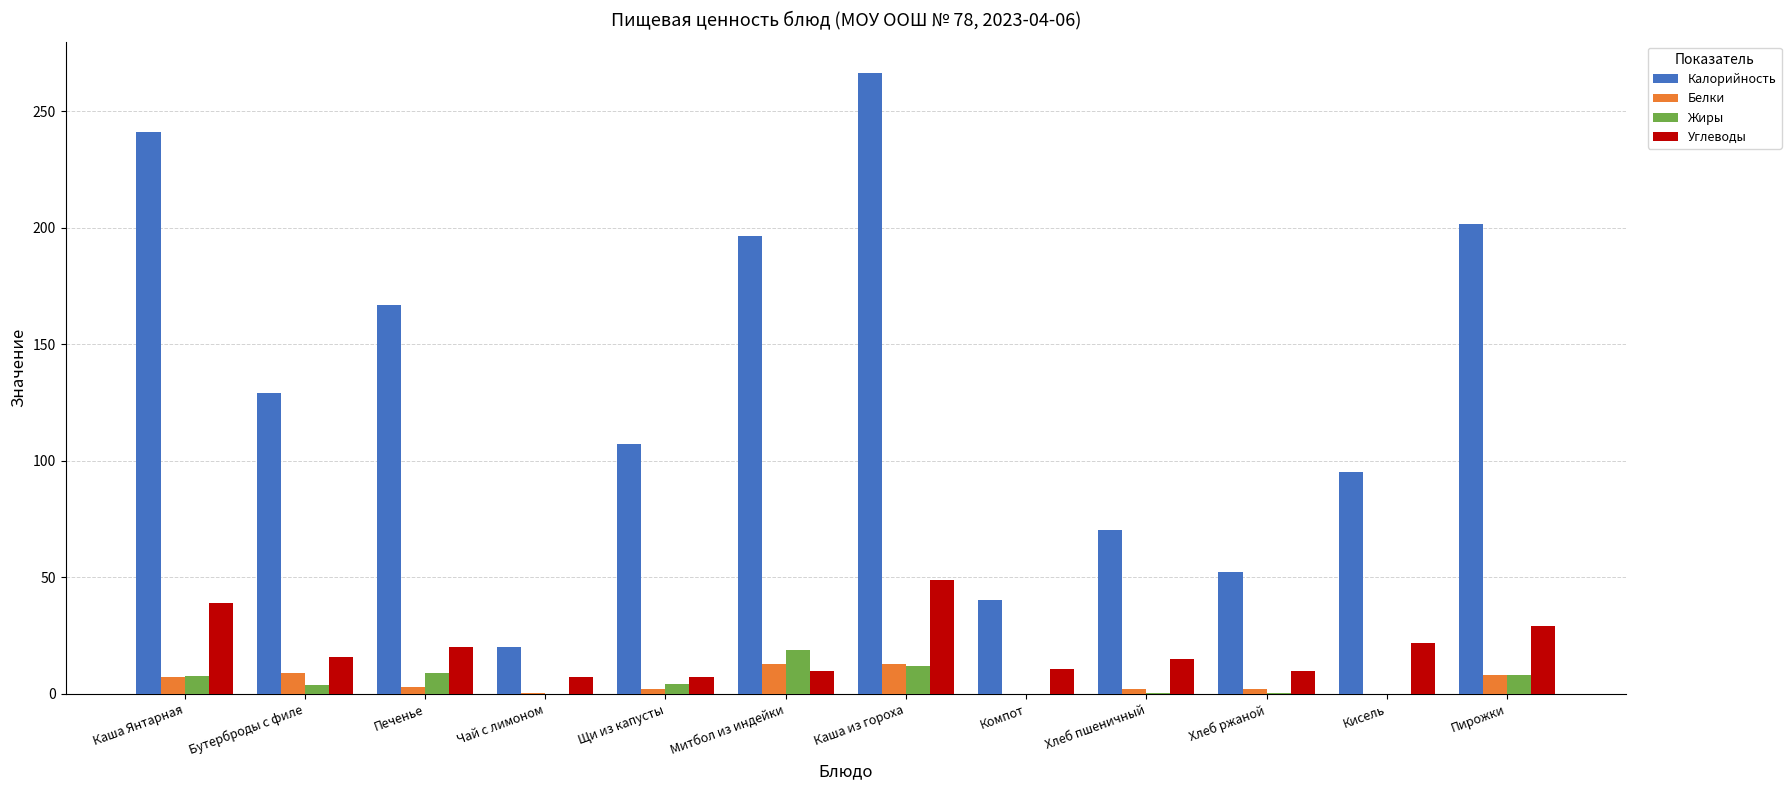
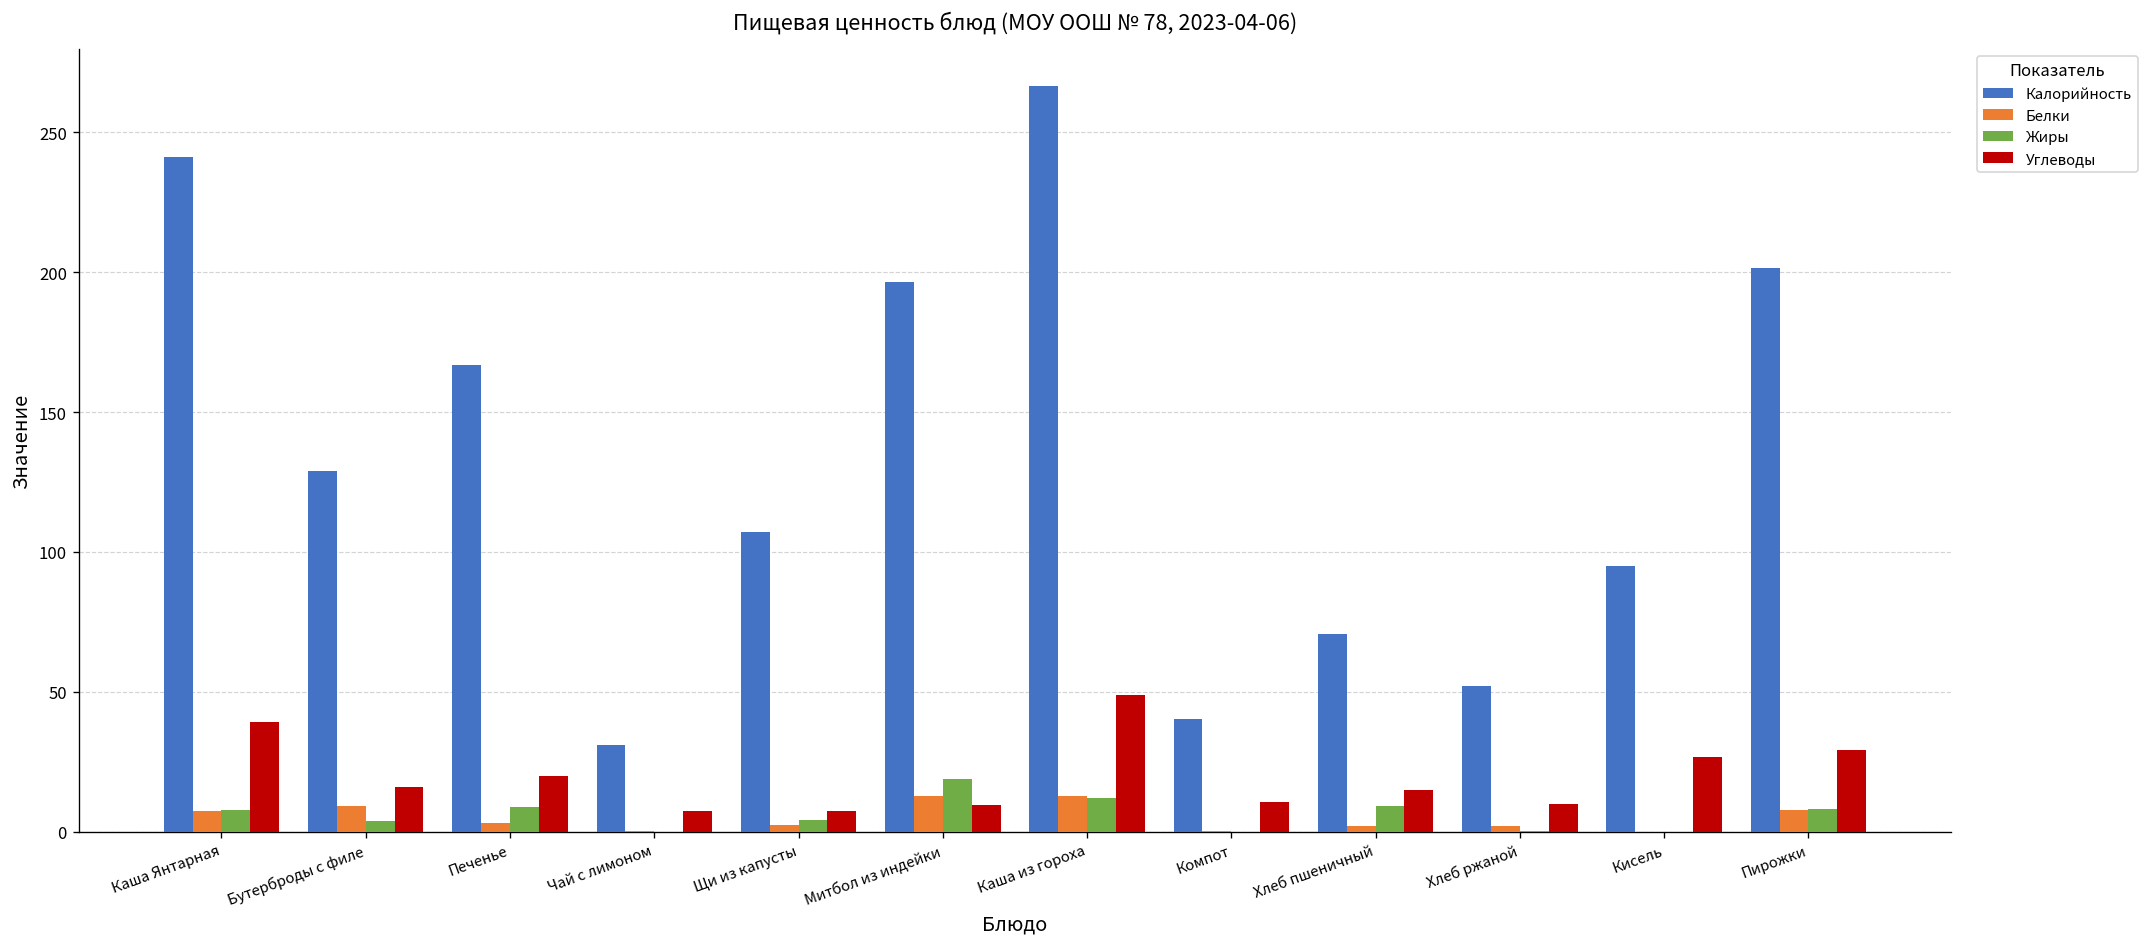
Калорийность, Чай с лимоном: 20 -> 31
Жиры, Хлеб пшеничный: 0 -> 9
Углеводы, Кисель: 22 -> 27
